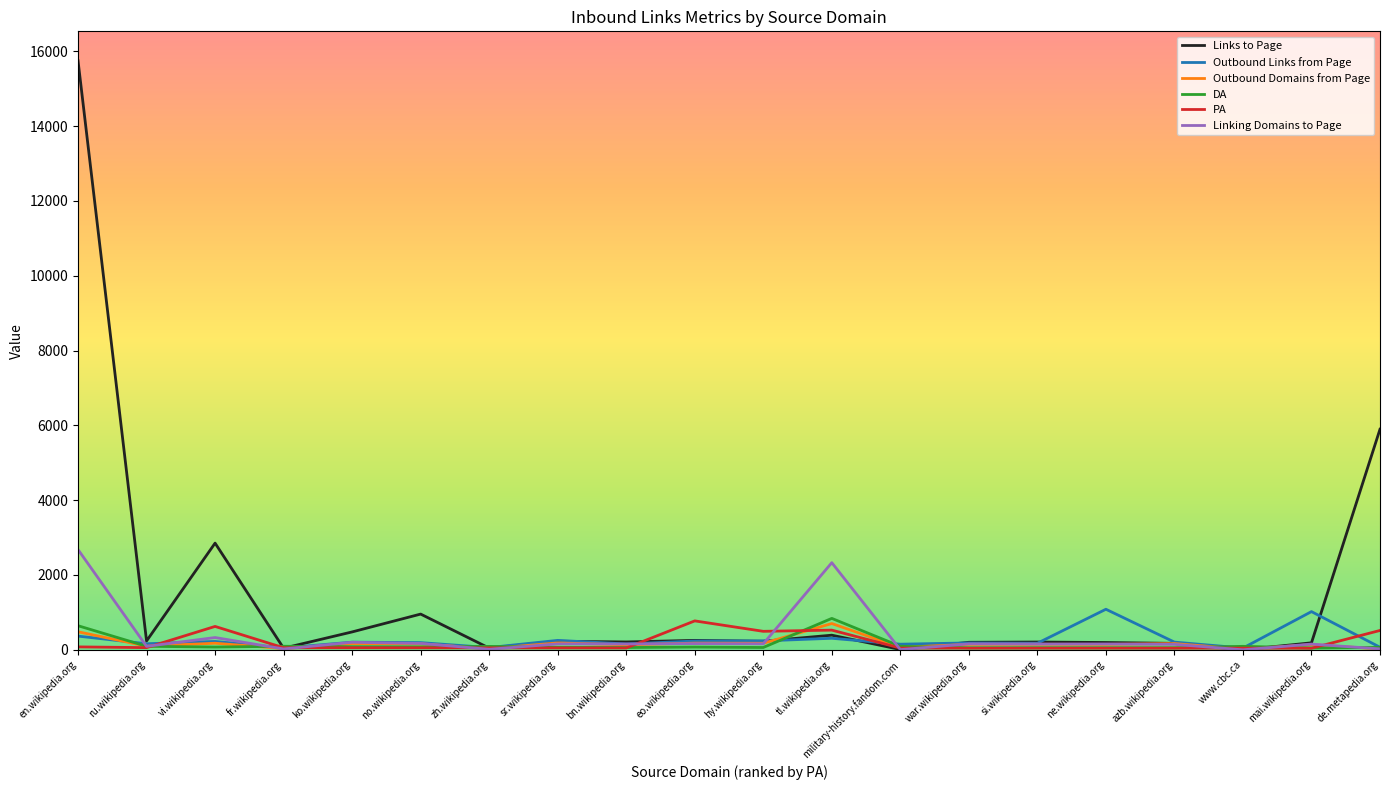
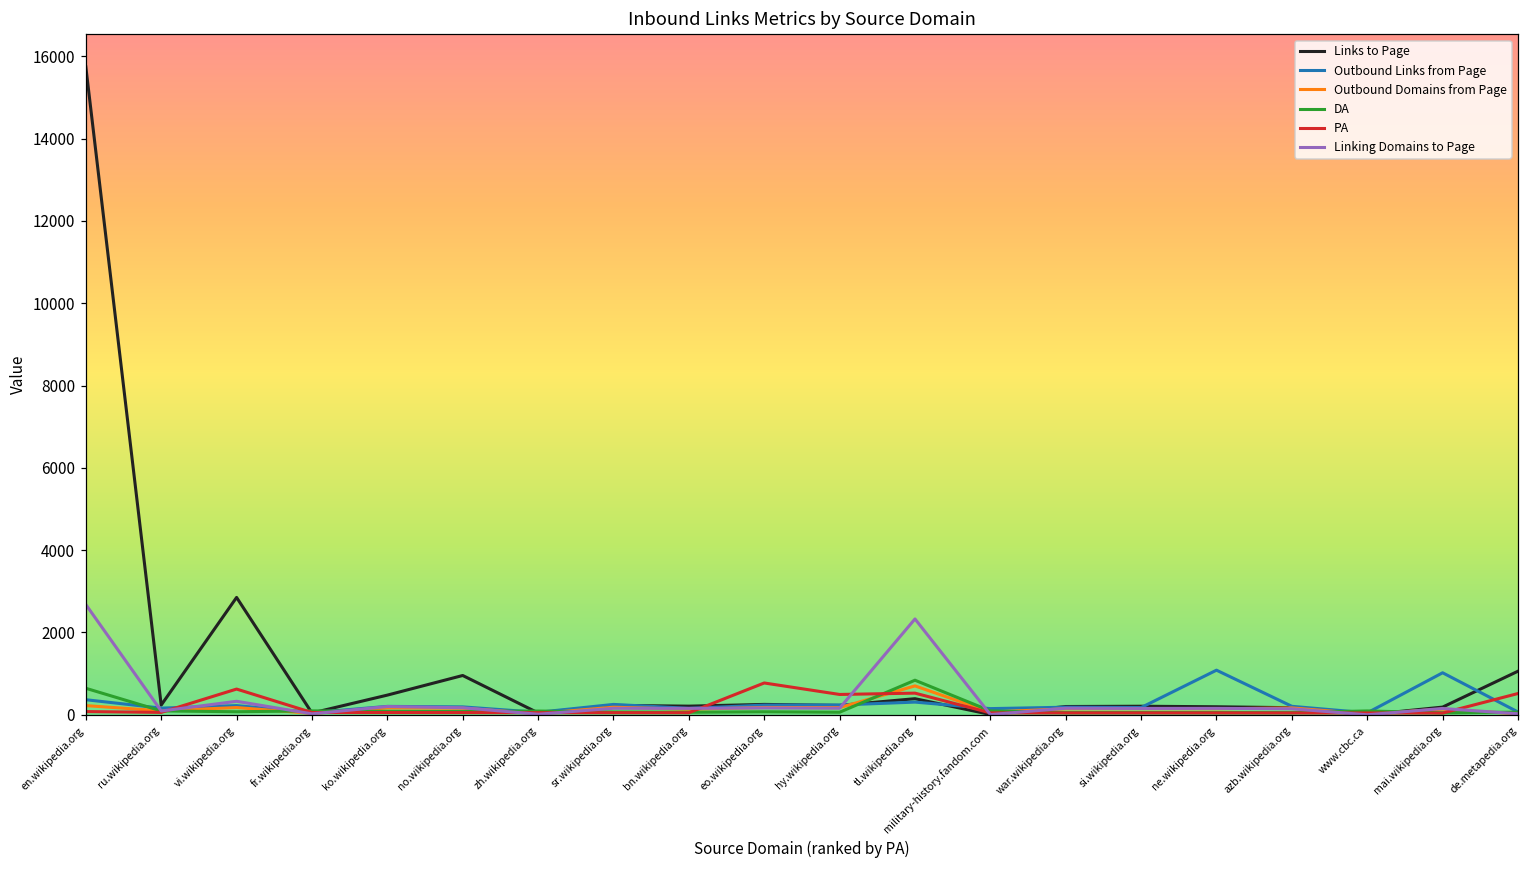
Outbound Domains from Page, en.wikipedia.org: 500 -> 200
Links to Page, de.metapedia.org: 5900 -> 1100
